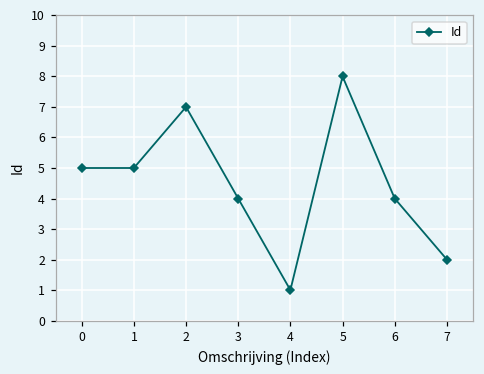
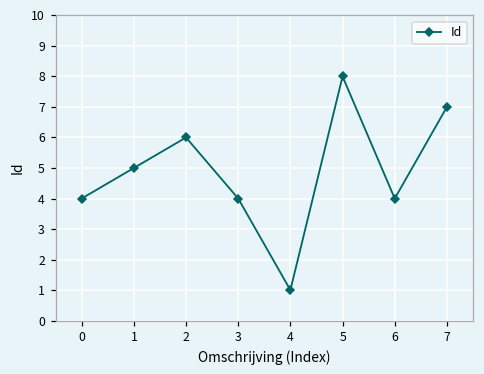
0: 5 -> 4
2: 7 -> 6
7: 2 -> 7
